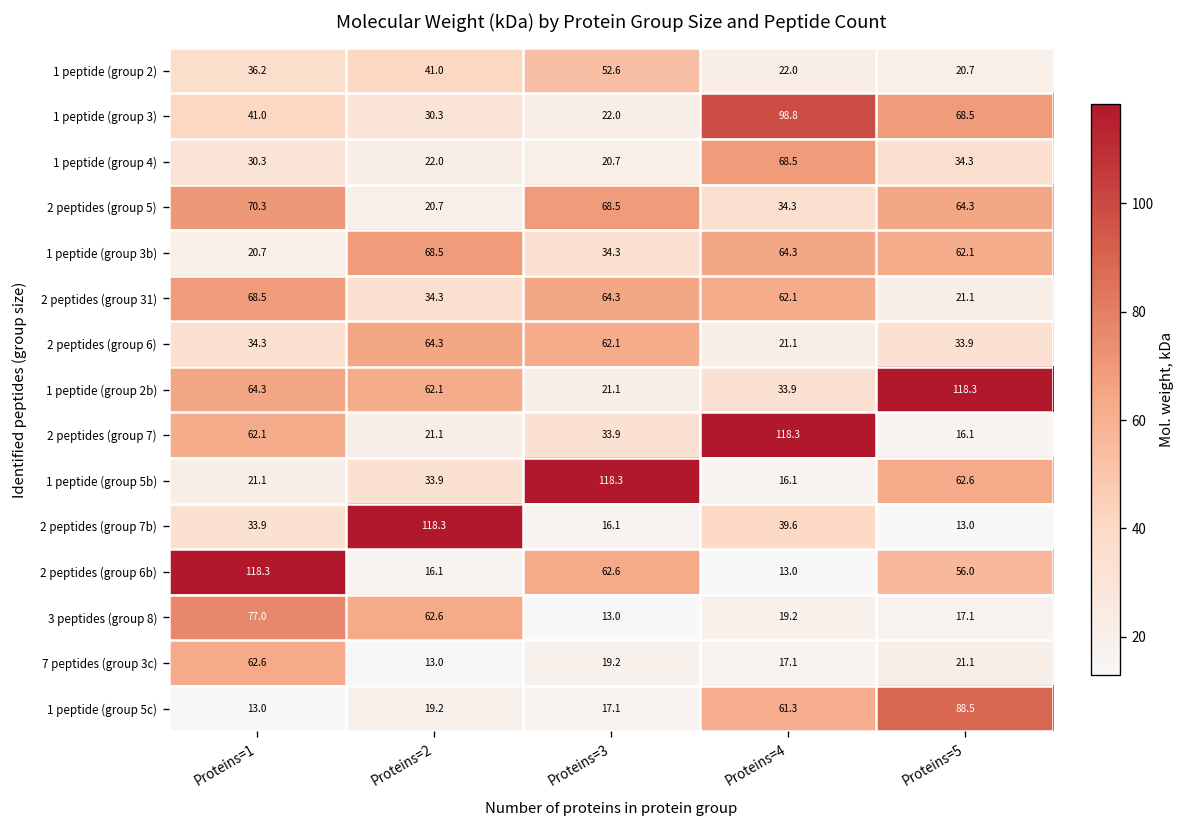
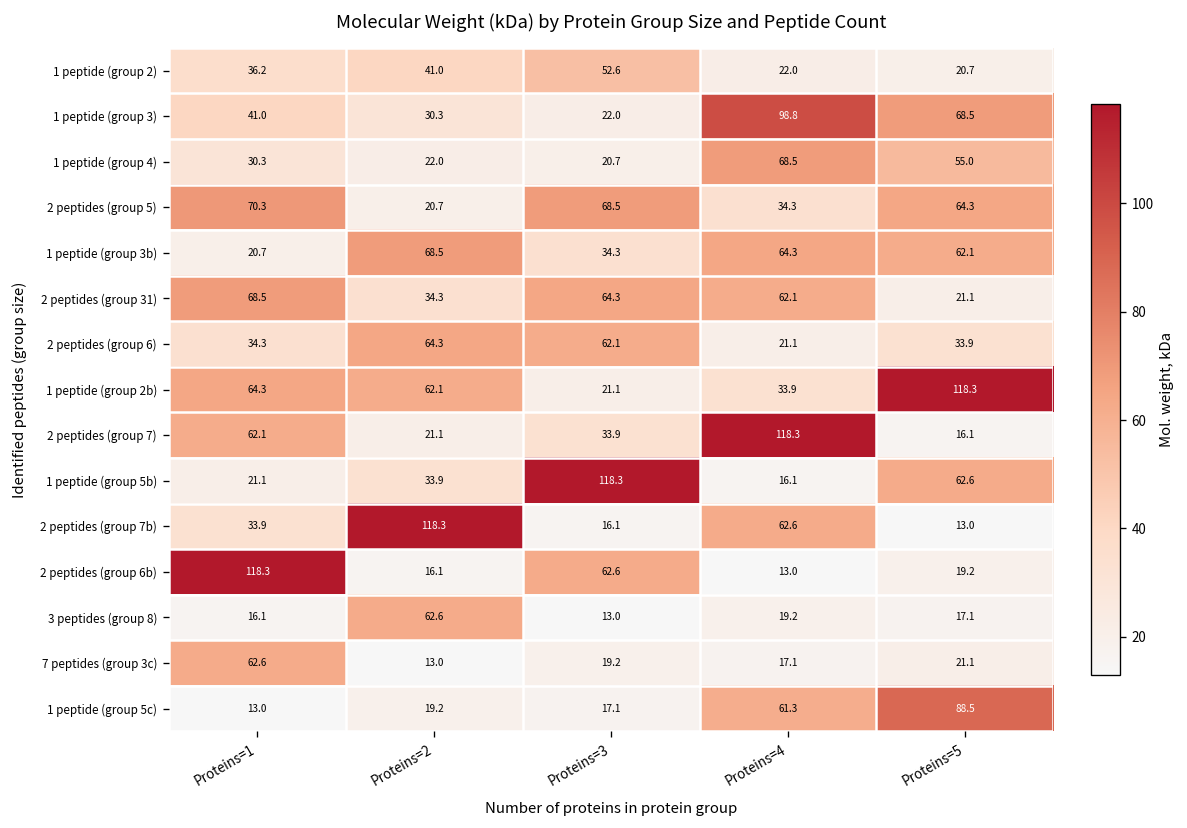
1 peptide (group 4), Proteins=5: 34.3 -> 55.0
2 peptides (group 7b), Proteins=4: 39.6 -> 62.6
2 peptides (group 6b), Proteins=5: 56.0 -> 19.2
3 peptides (group 8), Proteins=1: 77.0 -> 16.1
